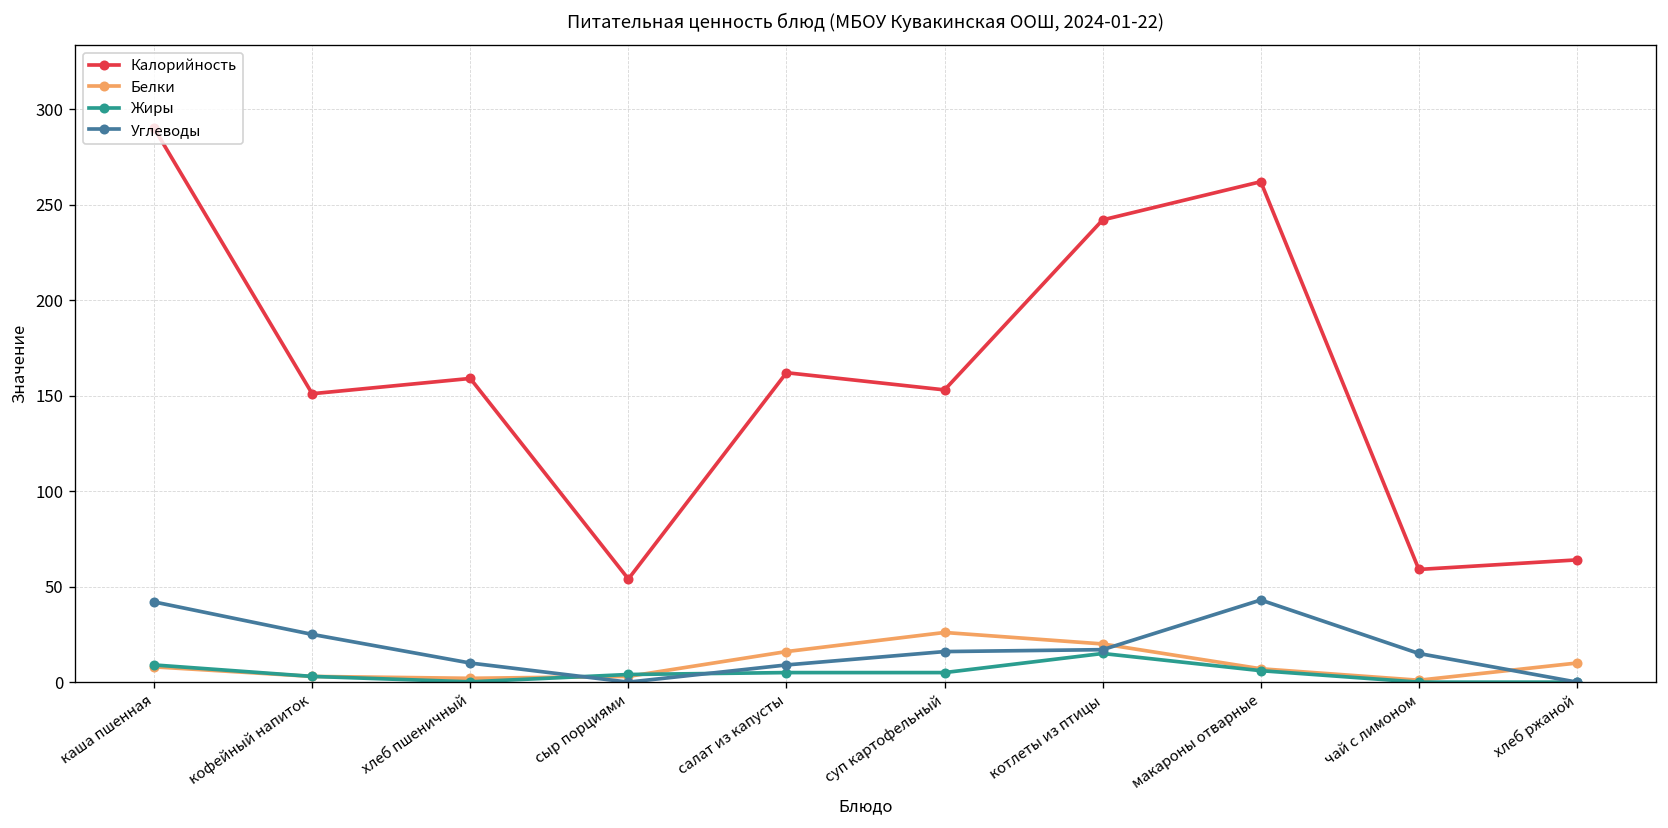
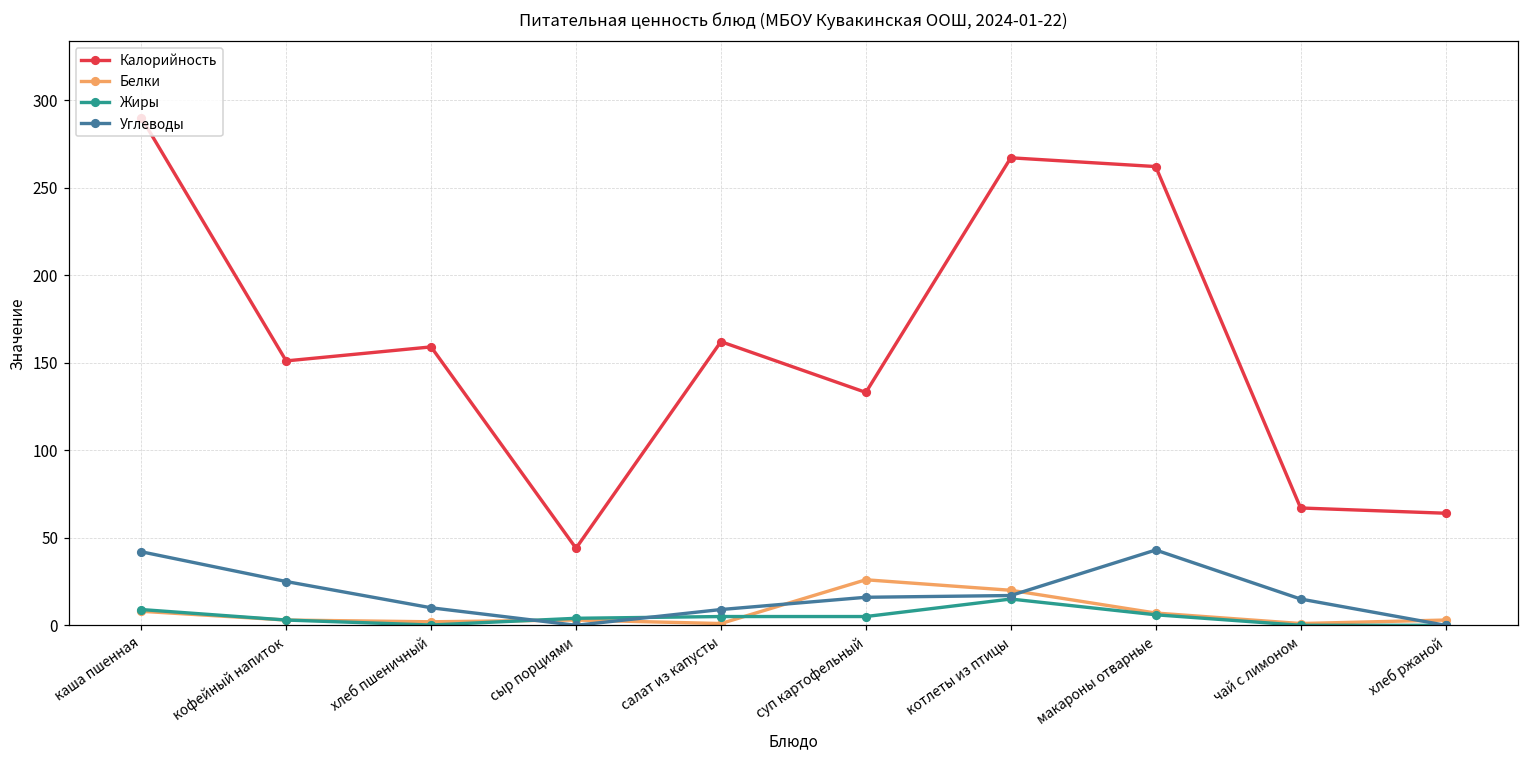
Калорийность, сыр порциями: 54 -> 44
Белки, салат из капусты: 16 -> 1
Калорийность, суп картофельный: 153 -> 133
Калорийность, котлеты из птицы: 242 -> 267
Калорийность, чай с лимоном: 59 -> 67
Белки, хлеб ржаной: 10 -> 3
